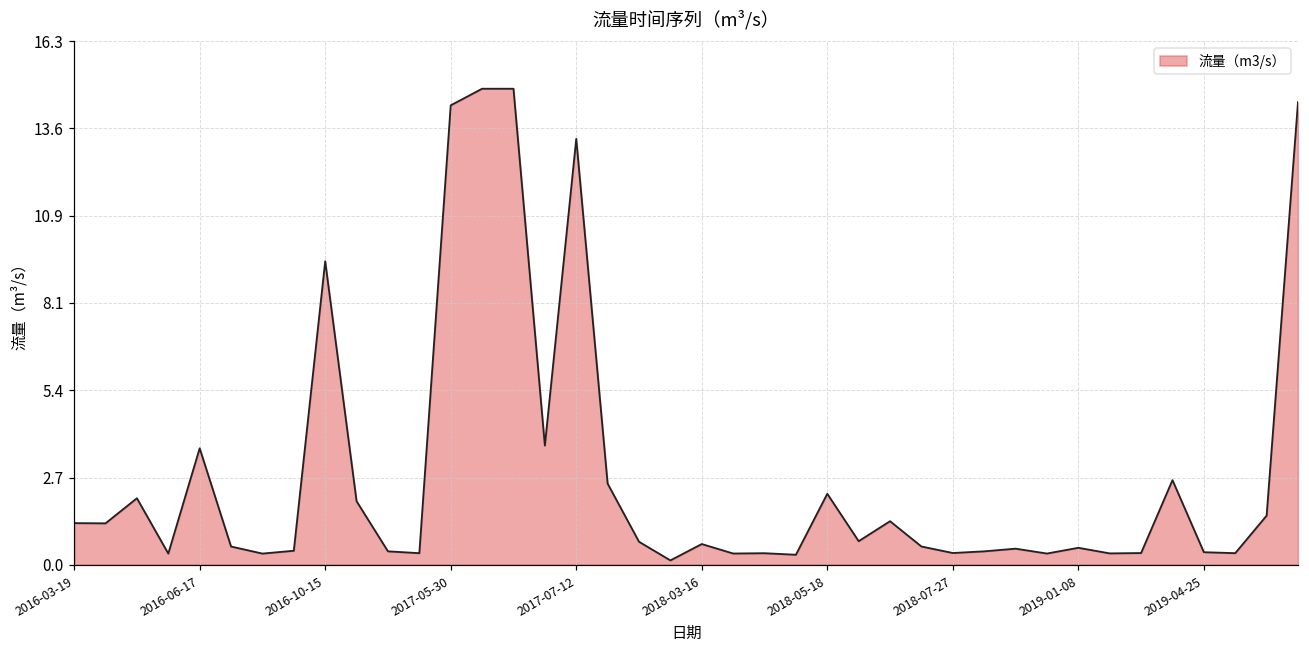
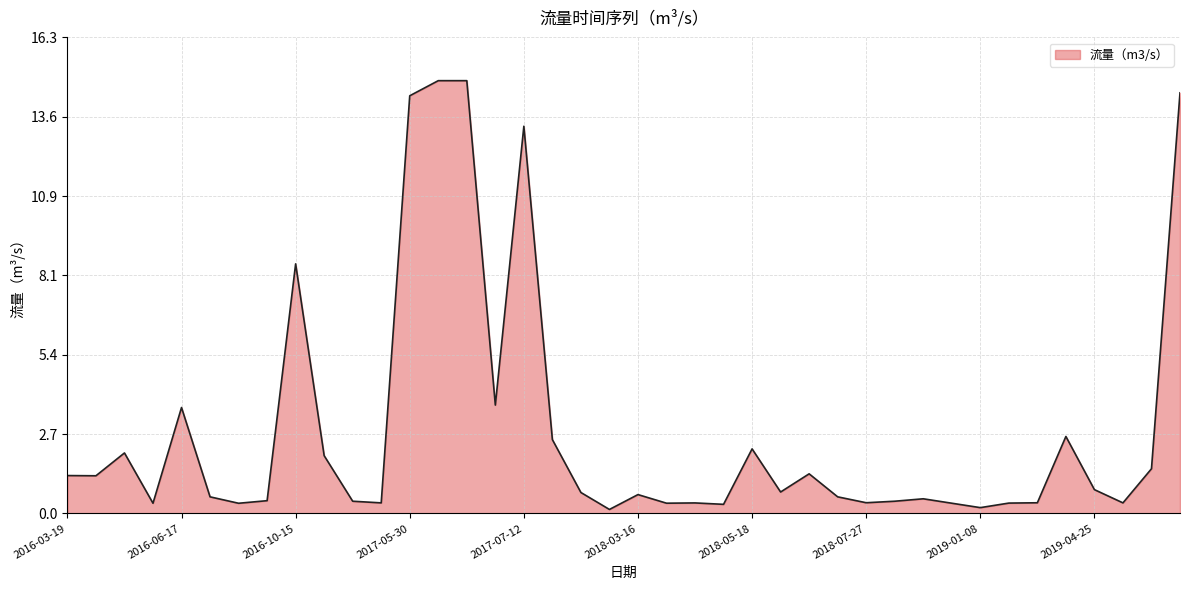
2016-10-15: 9.4 -> 8.5
2019-01-08: 0.5 -> 0.2
2019-04-25: 0.4 -> 0.8
